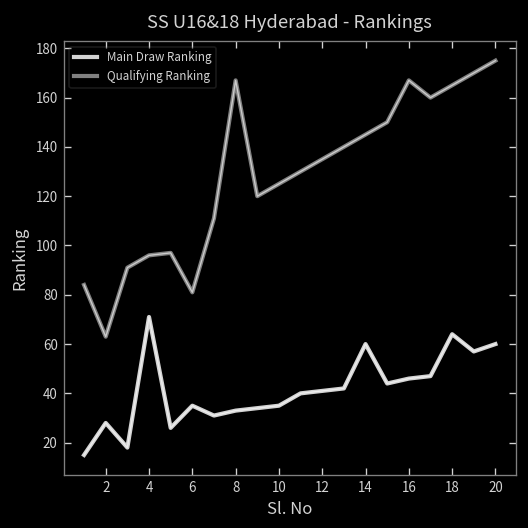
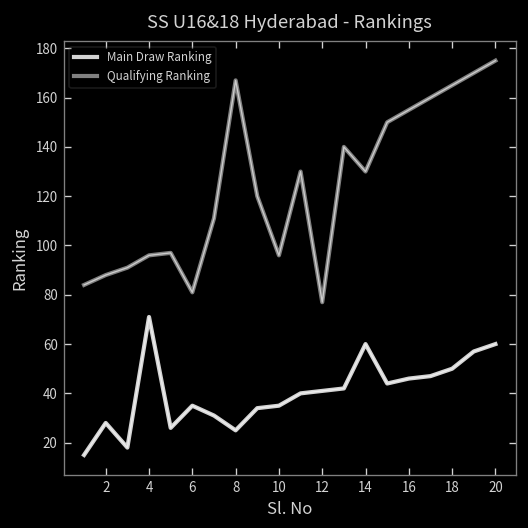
Qualifying Ranking, 2: 63 -> 88
Main Draw Ranking, 8: 33 -> 25
Qualifying Ranking, 10: 125 -> 96
Qualifying Ranking, 12: 135 -> 77
Qualifying Ranking, 14: 145 -> 130
Qualifying Ranking, 16: 167 -> 155
Main Draw Ranking, 18: 64 -> 50
